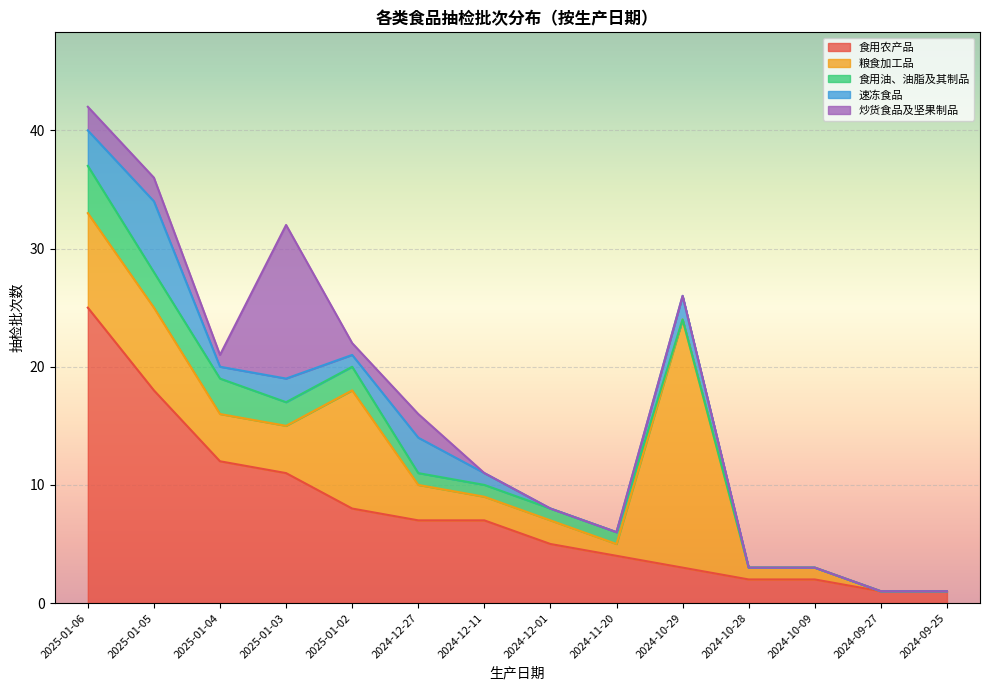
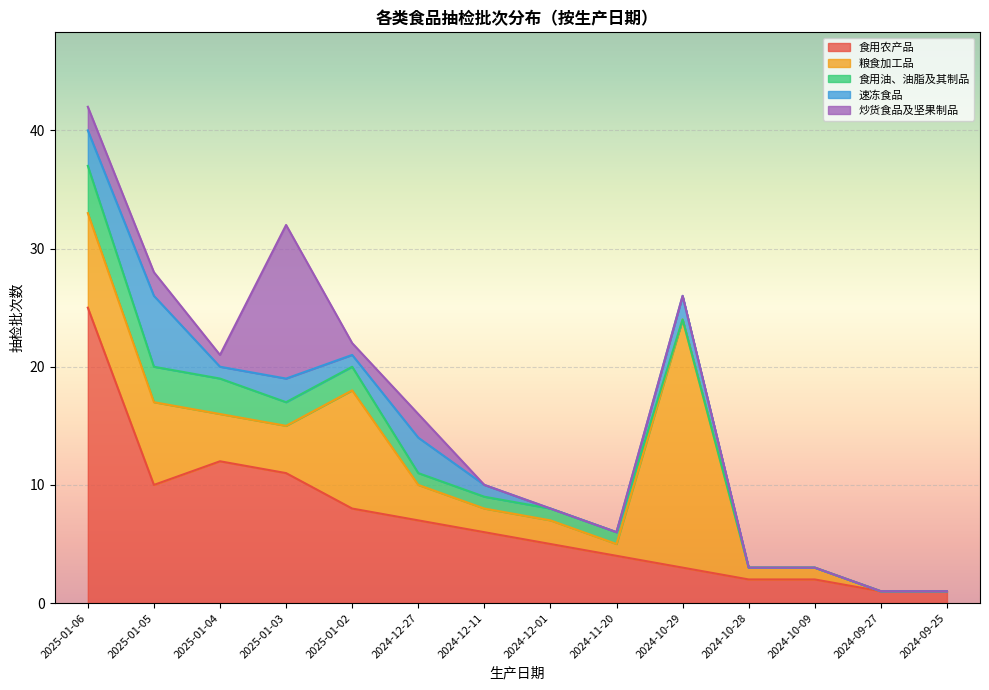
食用农产品, 2025-01-05: 18 -> 10
食用农产品, 2024-12-11: 7 -> 6
